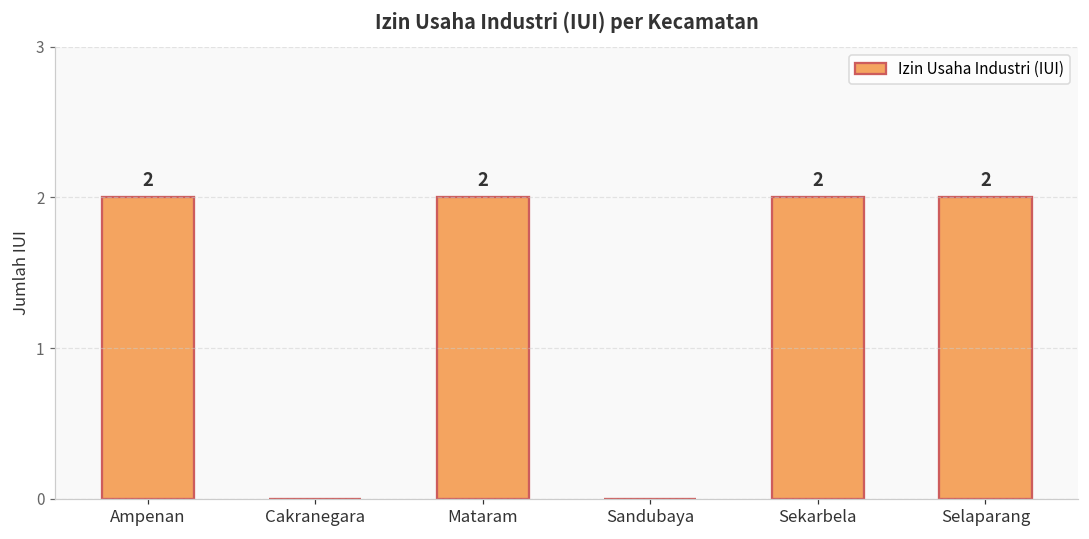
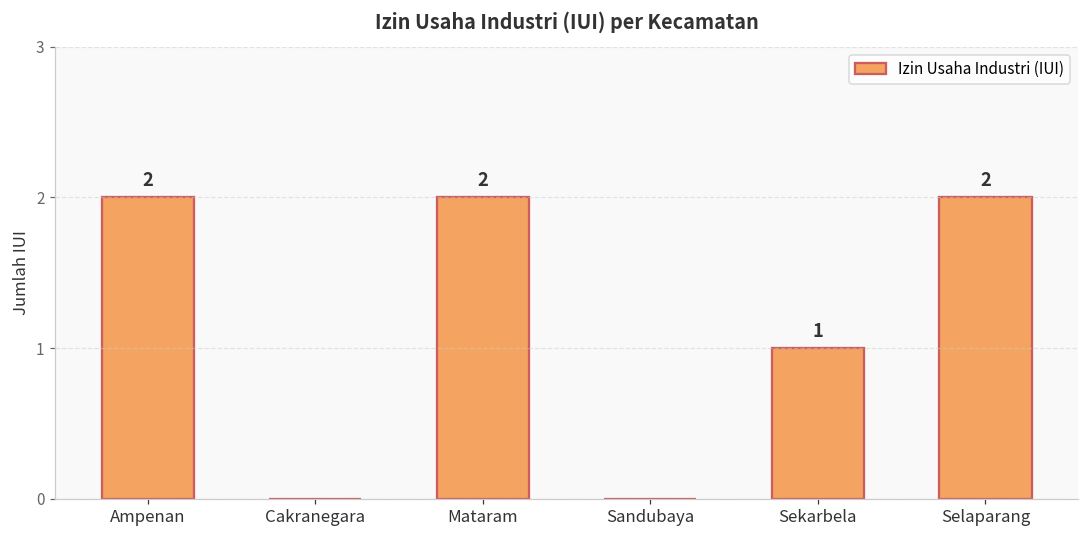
Sekarbela: 2 -> 1
